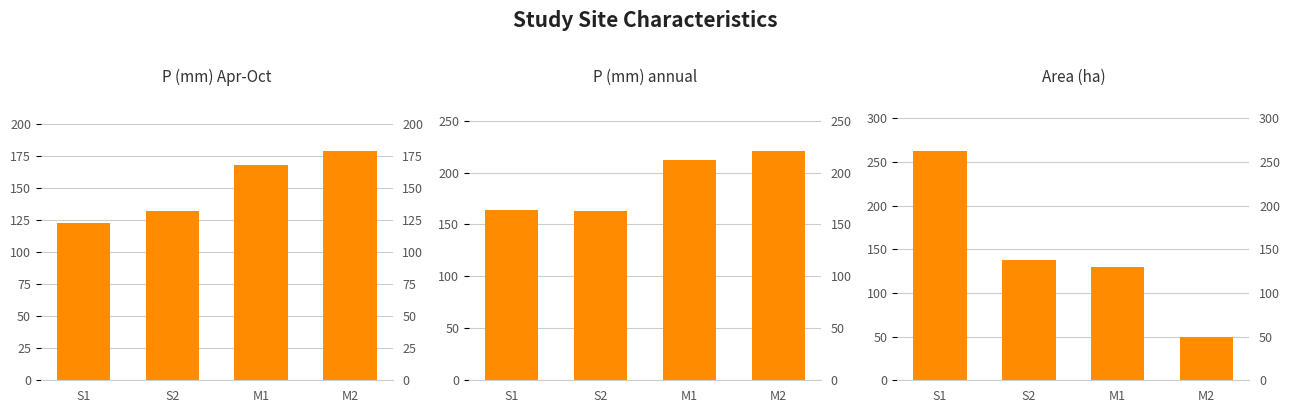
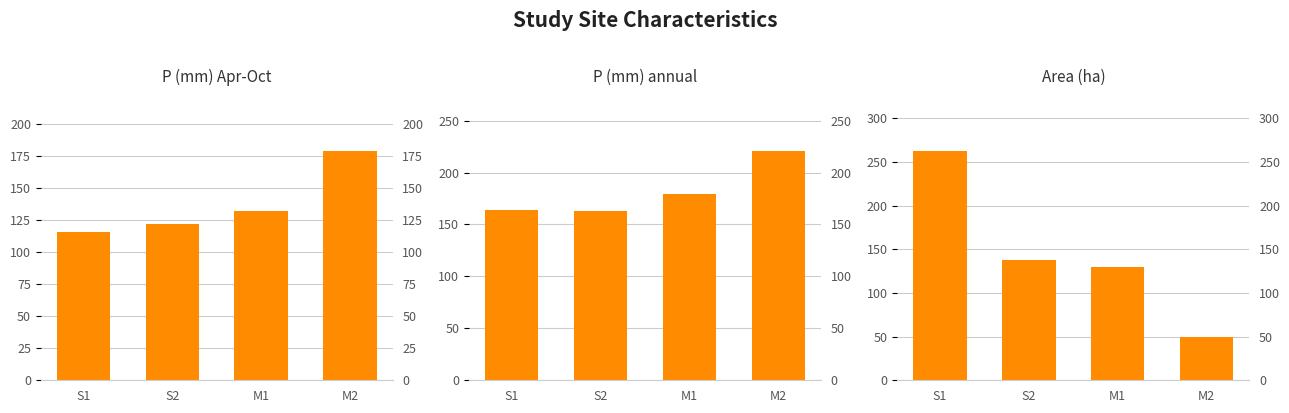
P (mm) Apr-Oct, S1: 122 -> 116
P (mm) Apr-Oct, S2: 132 -> 122
P (mm) Apr-Oct, M1: 168 -> 132
P (mm) annual, M1: 212 -> 180
